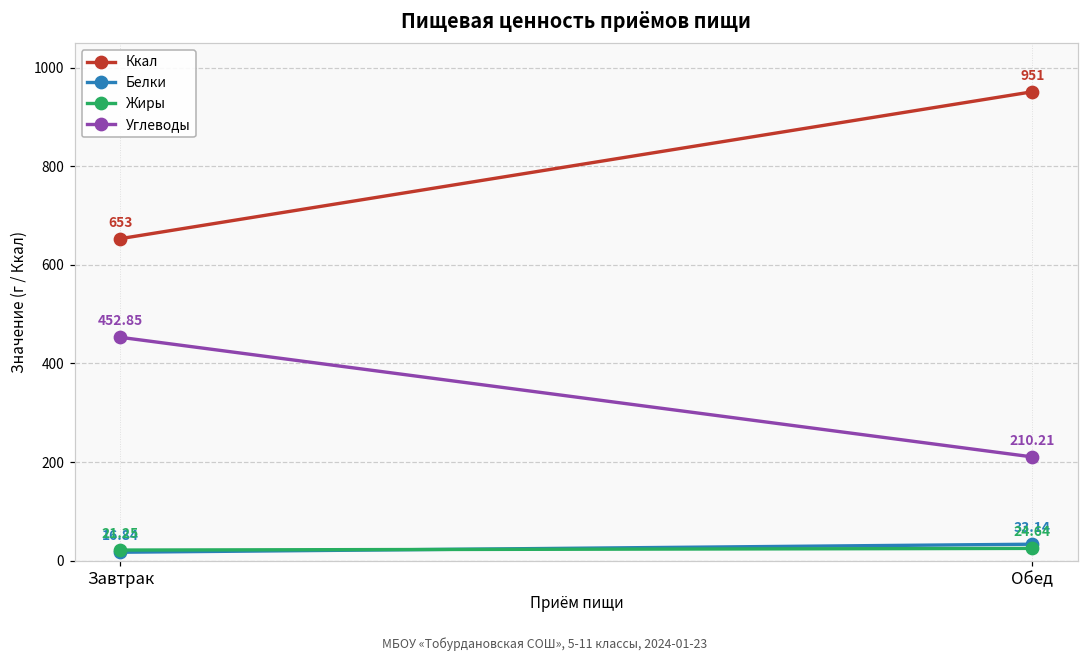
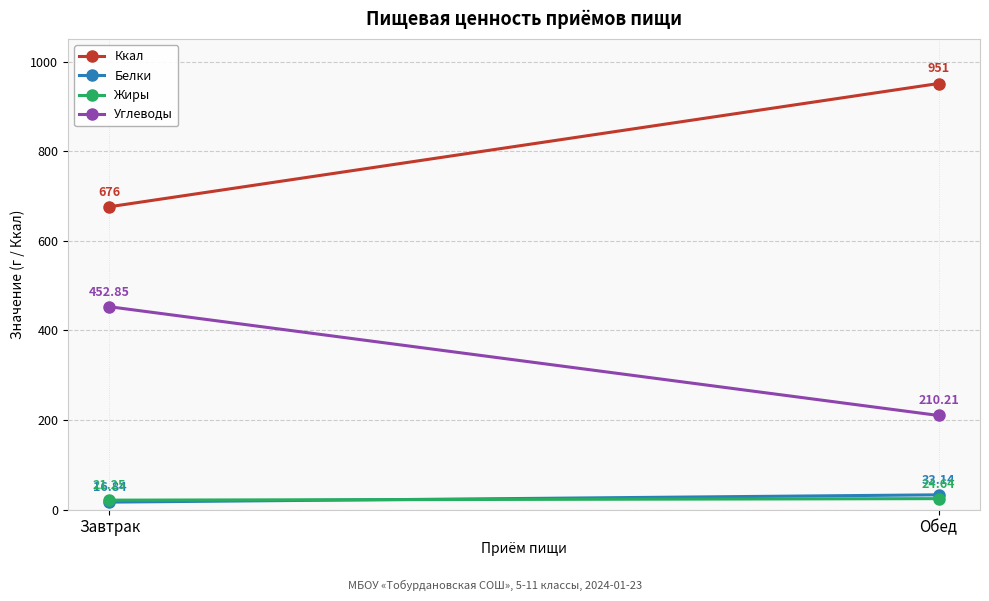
Ккал, Завтрак: 653 -> 676
